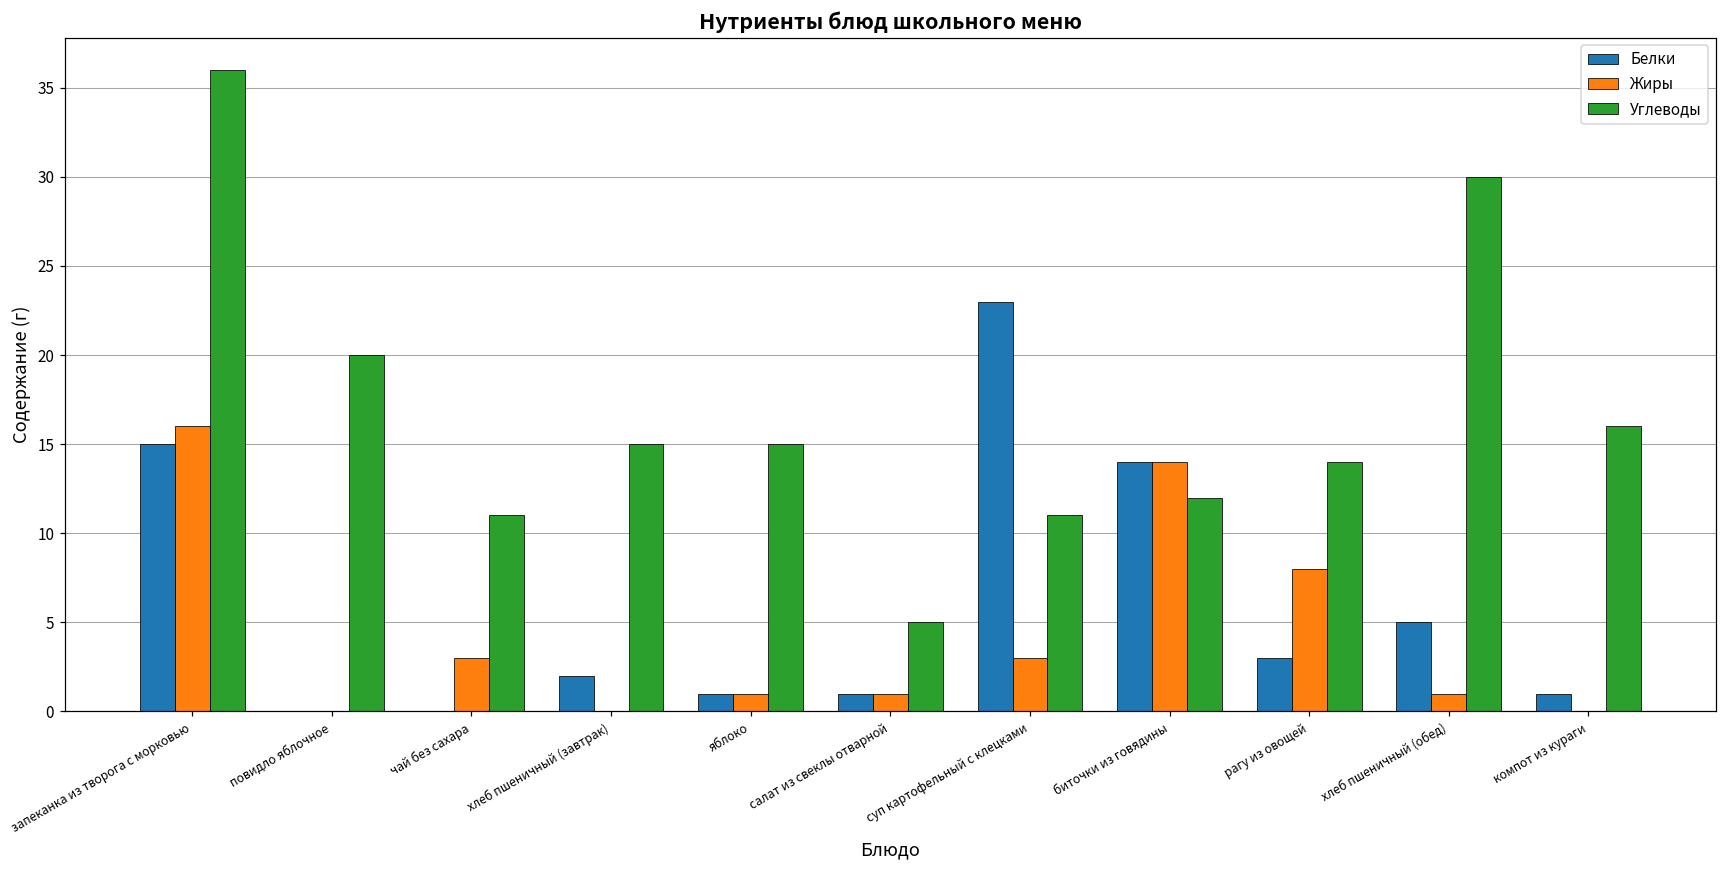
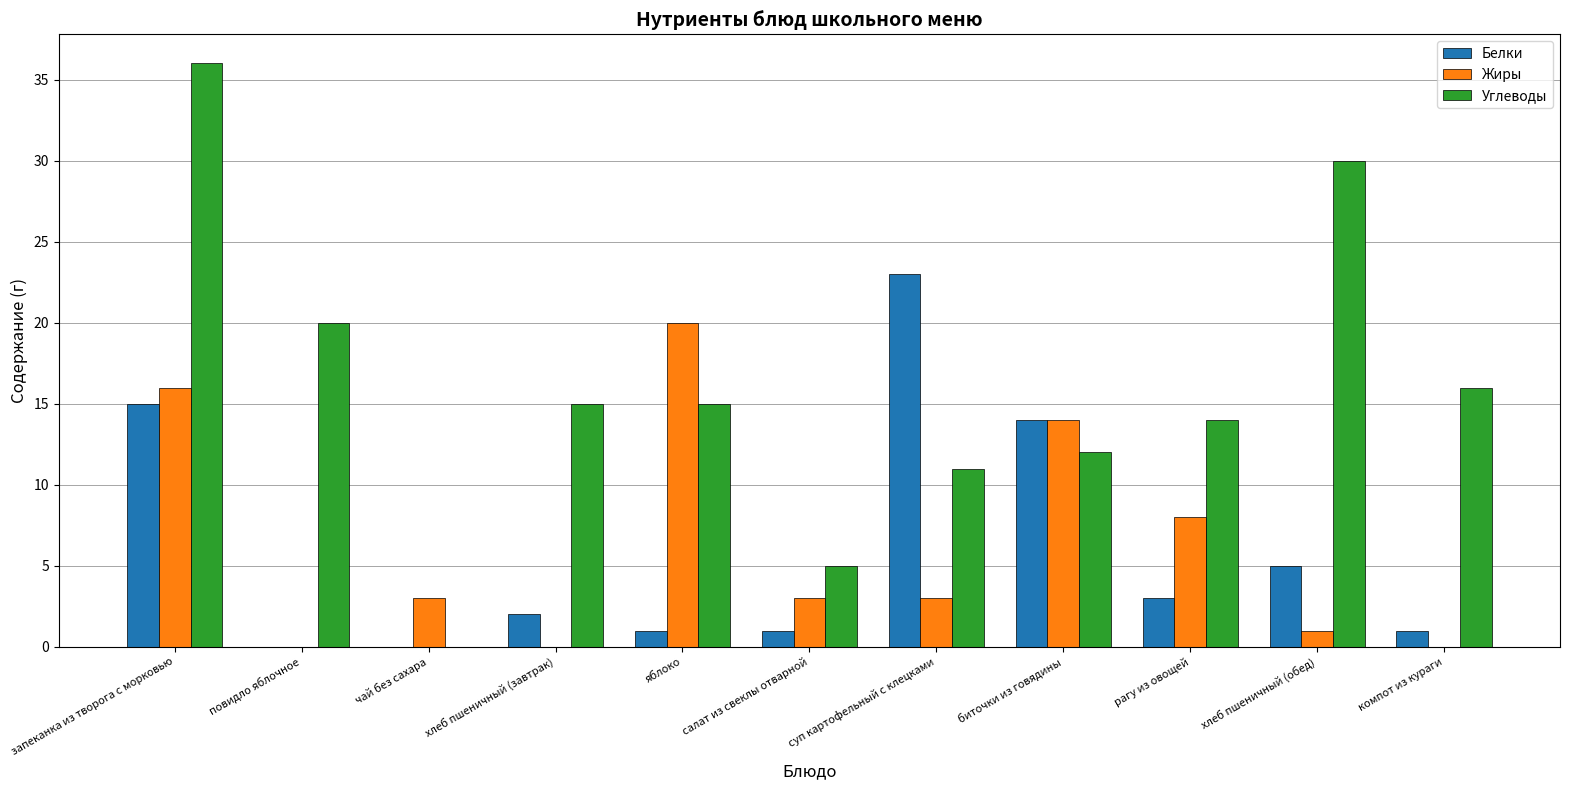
Углеводы, чай без сахара: 11 -> 0
Жиры, яблоко: 1 -> 20
Жиры, салат из свеклы отварной: 1 -> 3
